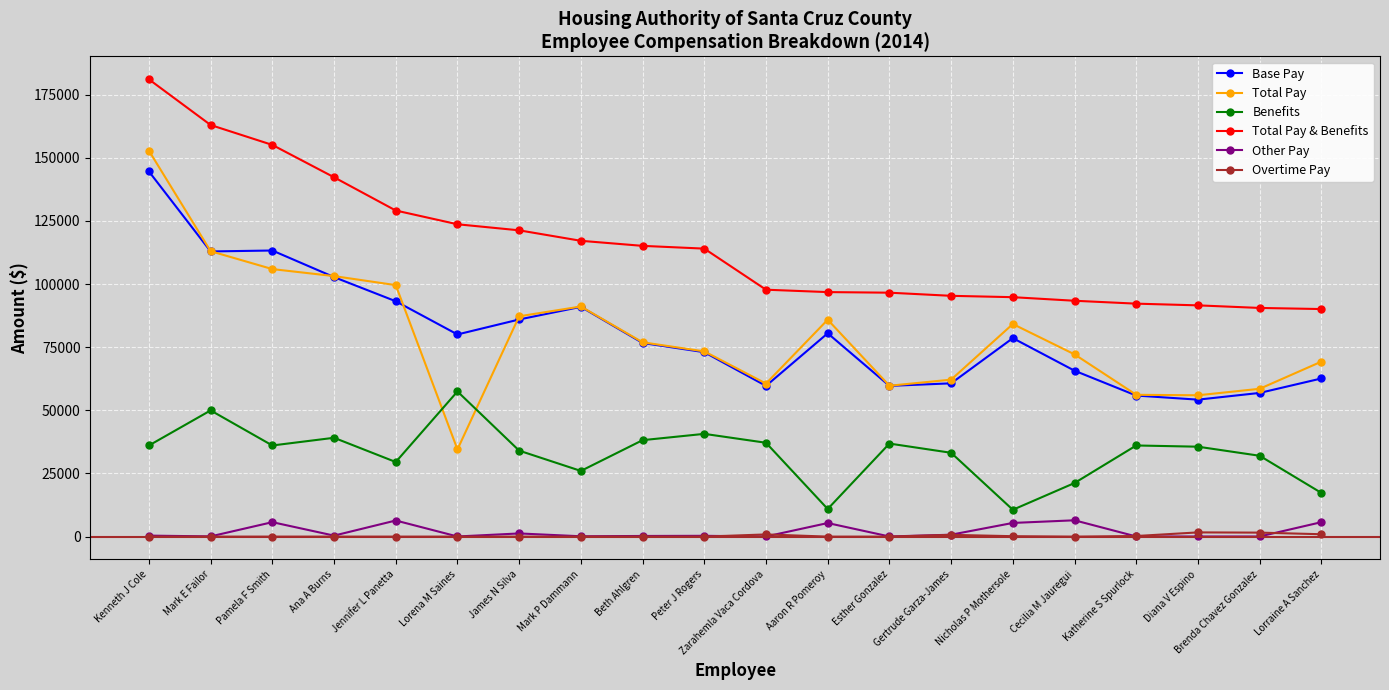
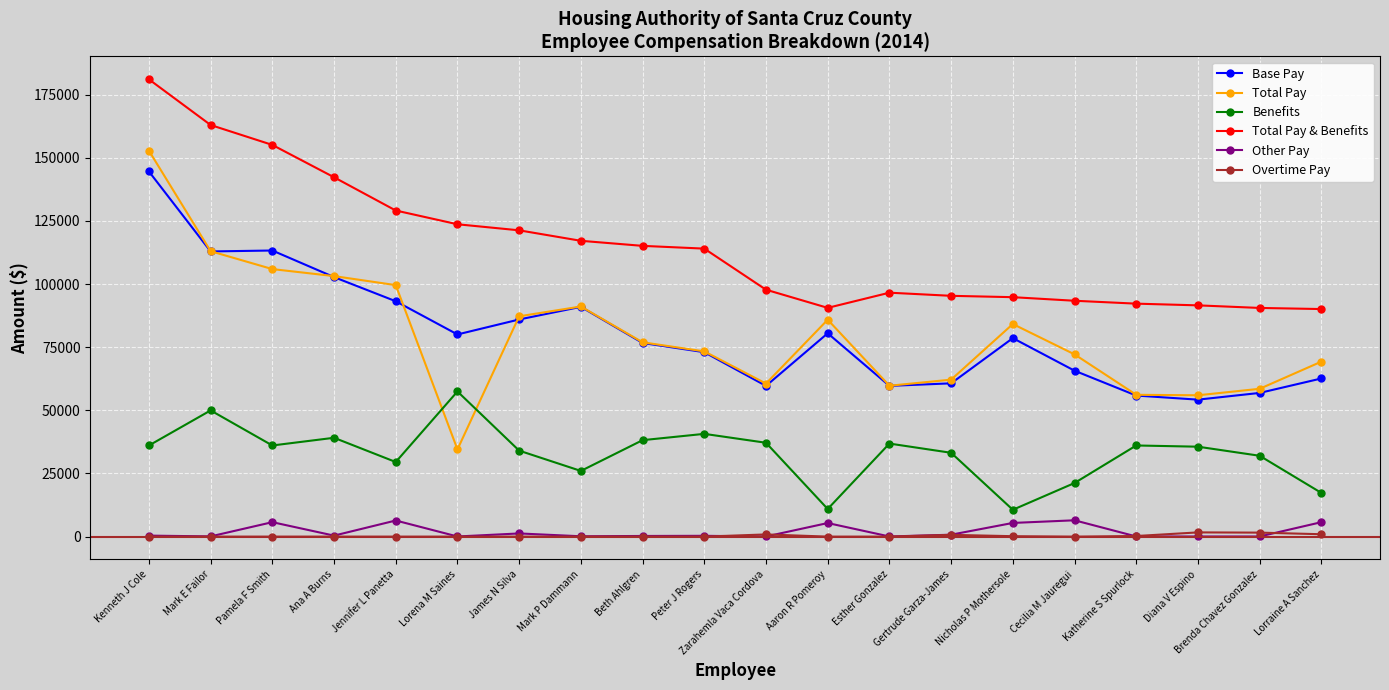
Total Pay & Benefits, Aaron R Pomeroy: 97000 -> 91000
